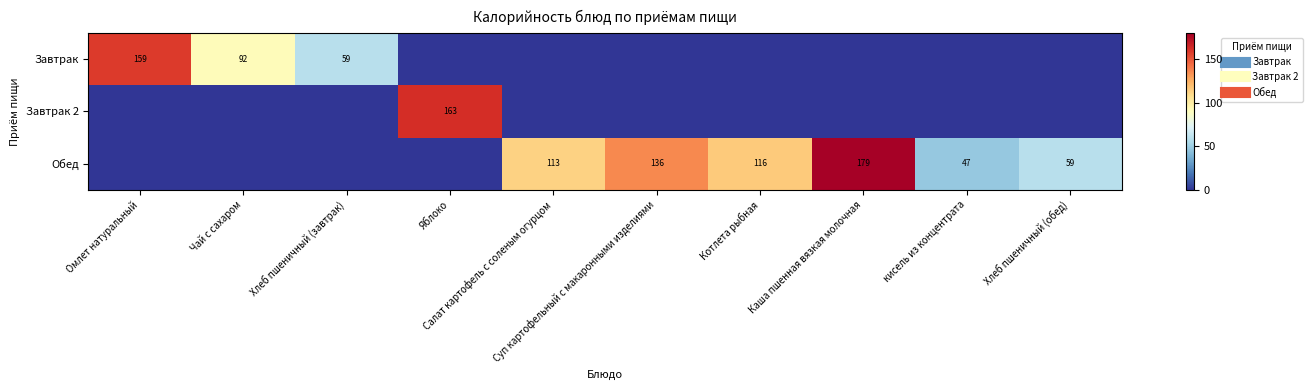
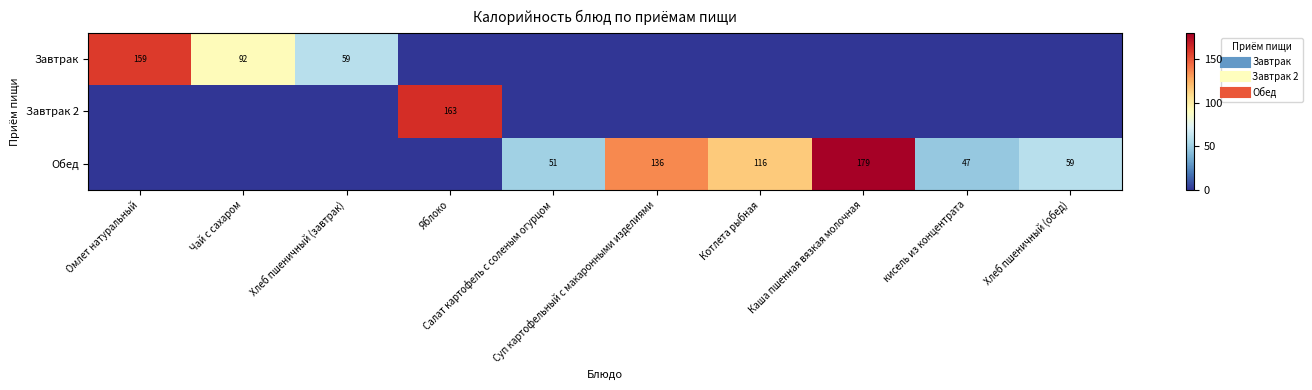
Обед, Салат картофель с соленым огурцом: 113 -> 51
